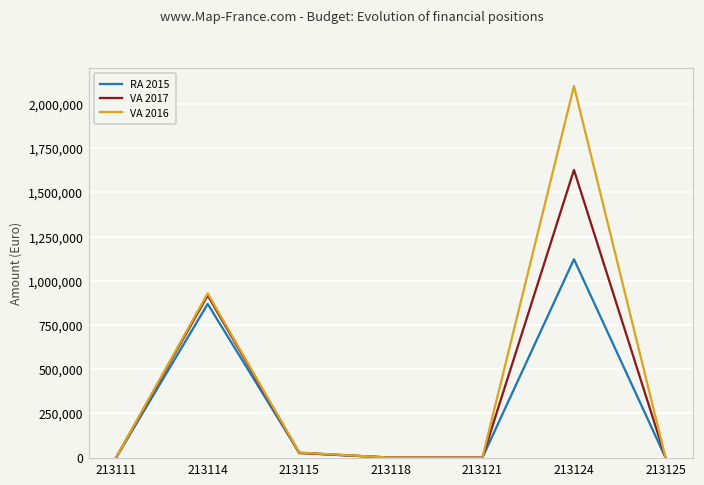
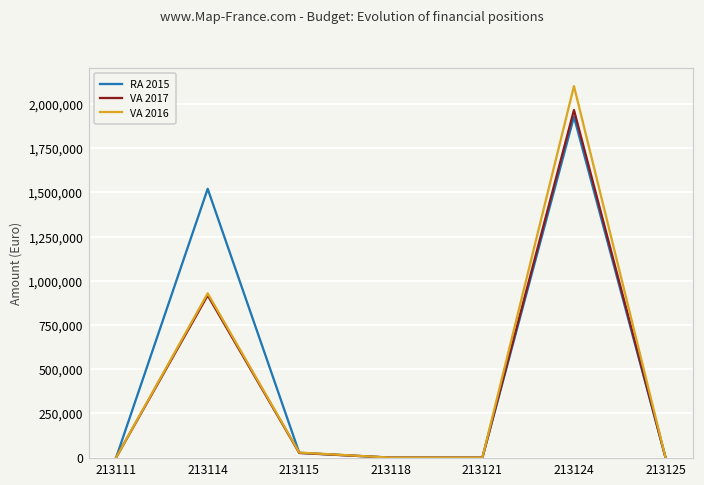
RA 2015, 213114: 870,000 -> 1,520,000
RA 2015, 213124: 1,120,000 -> 1,930,000
VA 2017, 213124: 1,630,000 -> 1,970,000
